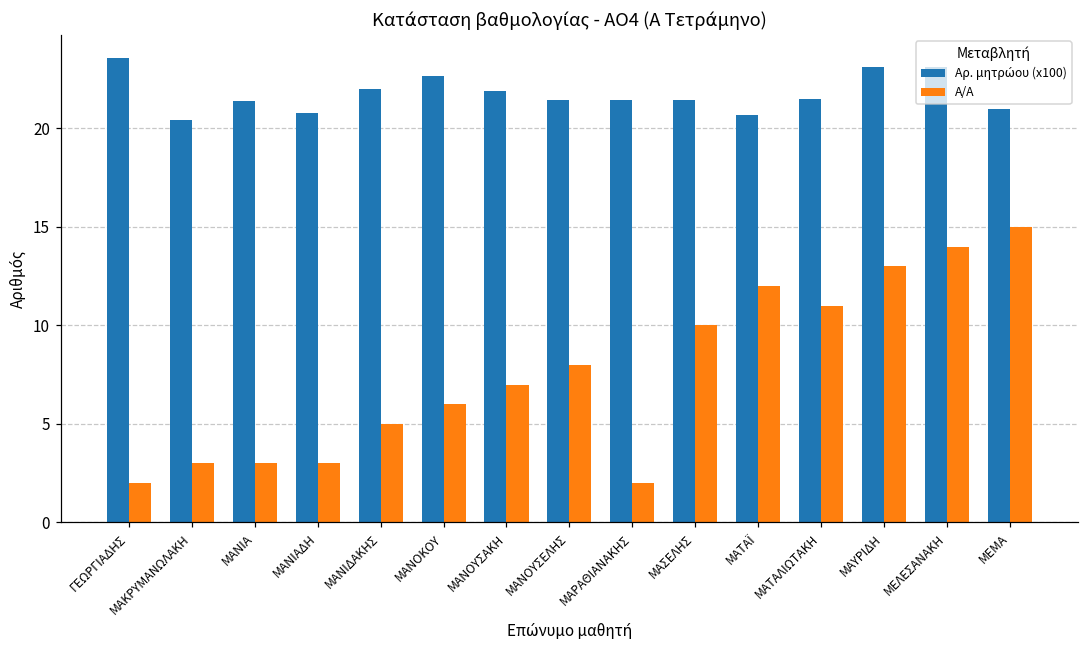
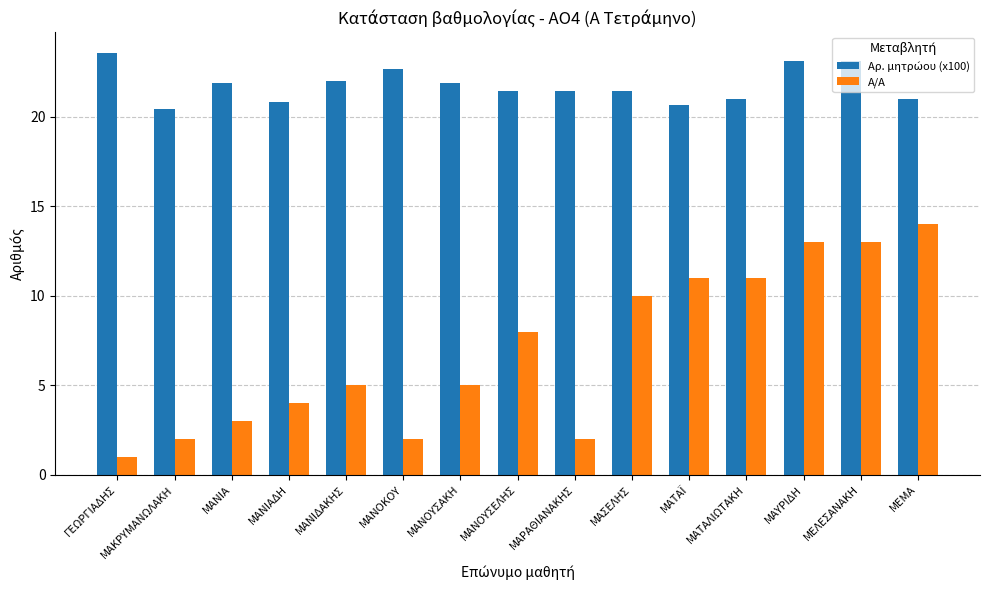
Α/Α, ΓΕΩΡΓΙΑΔΗΣ: 2 -> 1
Α/Α, ΜΑΚΡΥΜΑΝΩΛΑΚΗ: 3 -> 2
Αρ. μητρώου (x100), ΜΑΝΙΑ: 21.4 -> 21.9
Α/Α, ΜΑΝΙΑΔΗ: 3 -> 4
Α/Α, ΜΑΝΟΚΟΥ: 6 -> 2
Α/Α, ΜΑΝΟΥΣΑΚΗ: 7 -> 5
Α/Α, ΜΑΤΑΪ: 12 -> 11
Αρ. μητρώου (x100), ΜΑΤΑΛΙΩΤΑΚΗ: 21.5 -> 21.0
Α/Α, ΜΕΛΕΣΑΝΑΚΗ: 14 -> 13
Α/Α, ΜΕΜΑ: 15 -> 14
